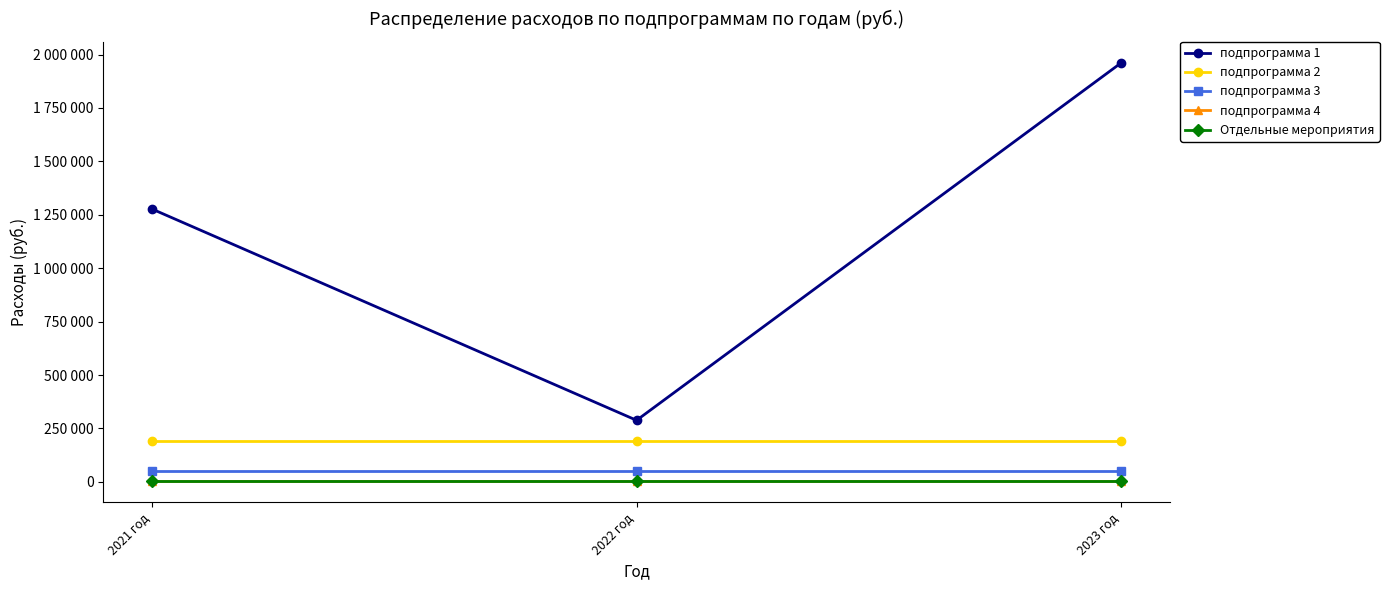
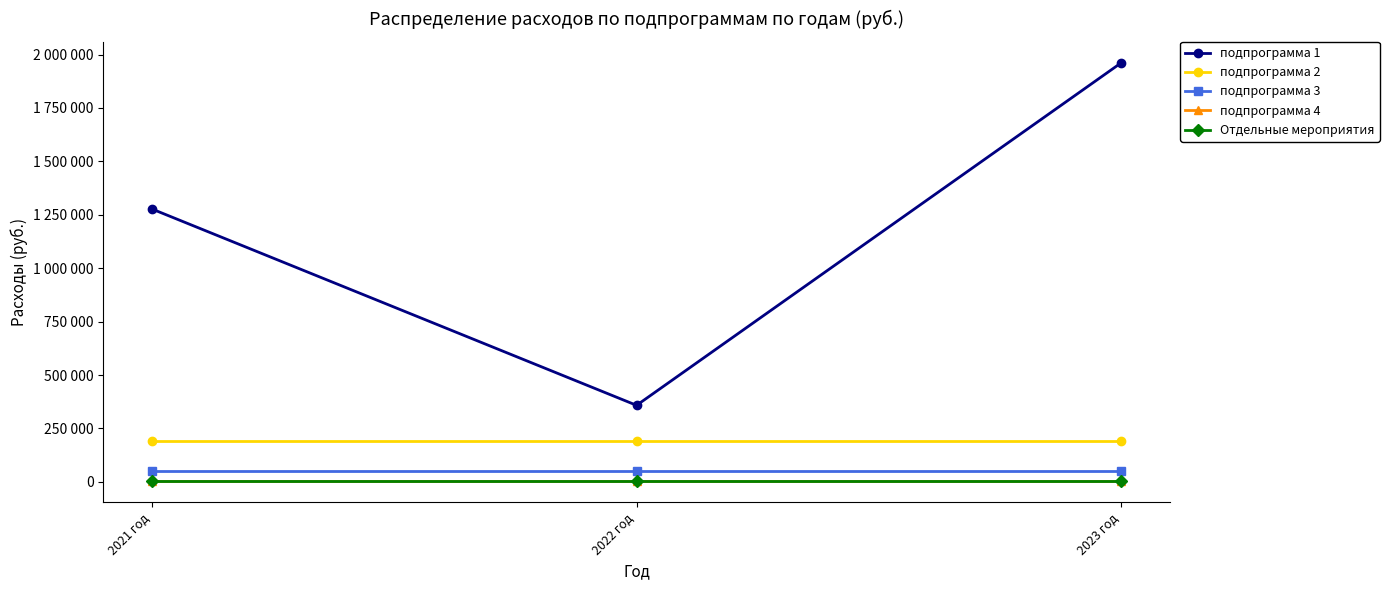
подпрограмма 1, 2022 год: 290000 -> 360000
